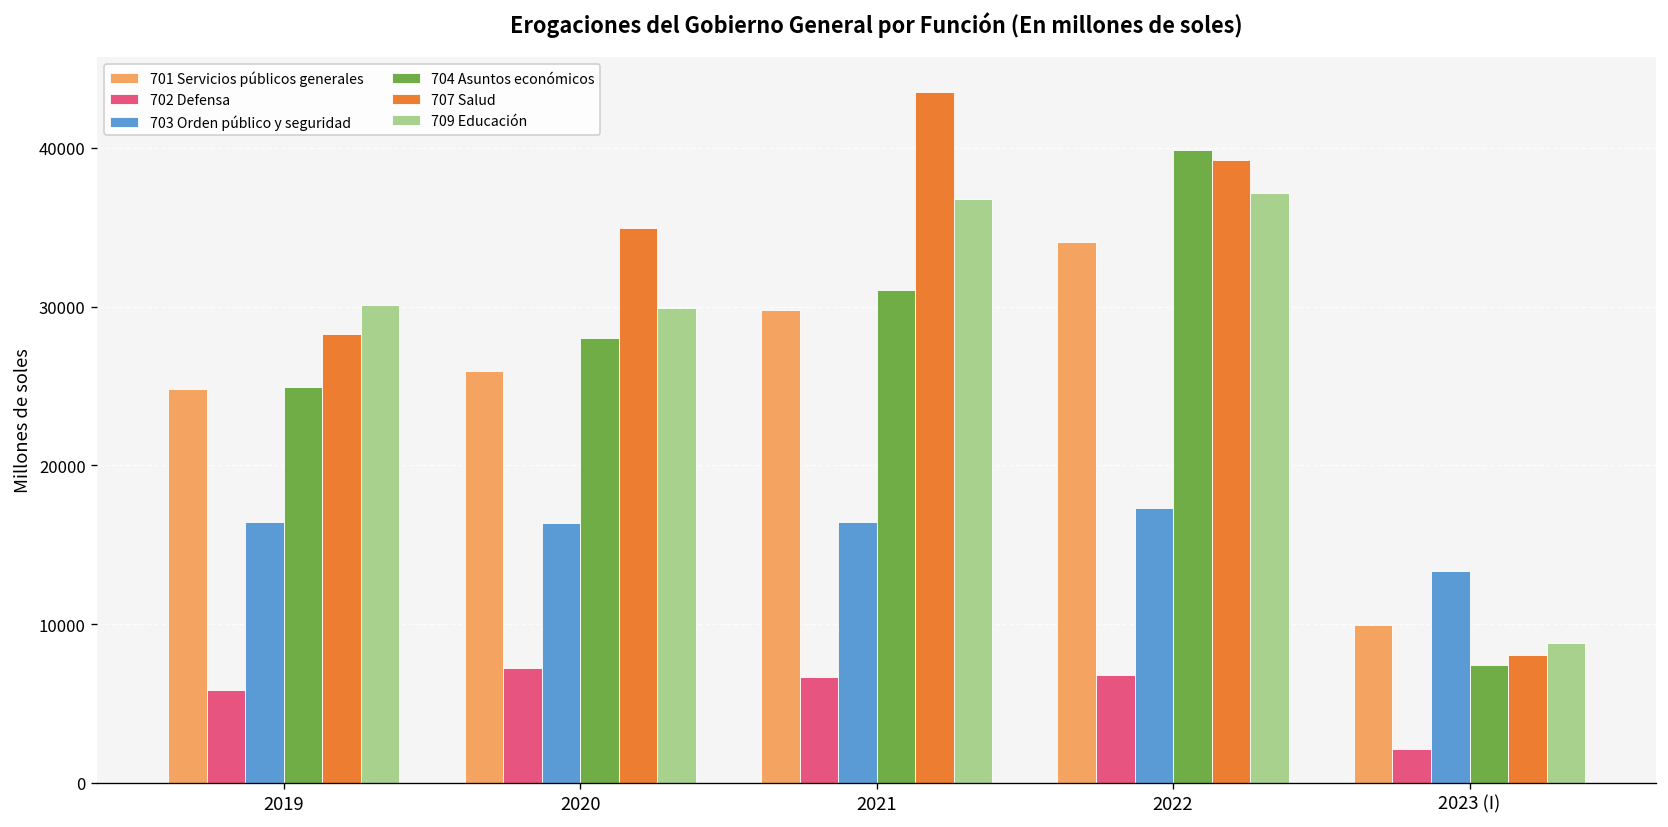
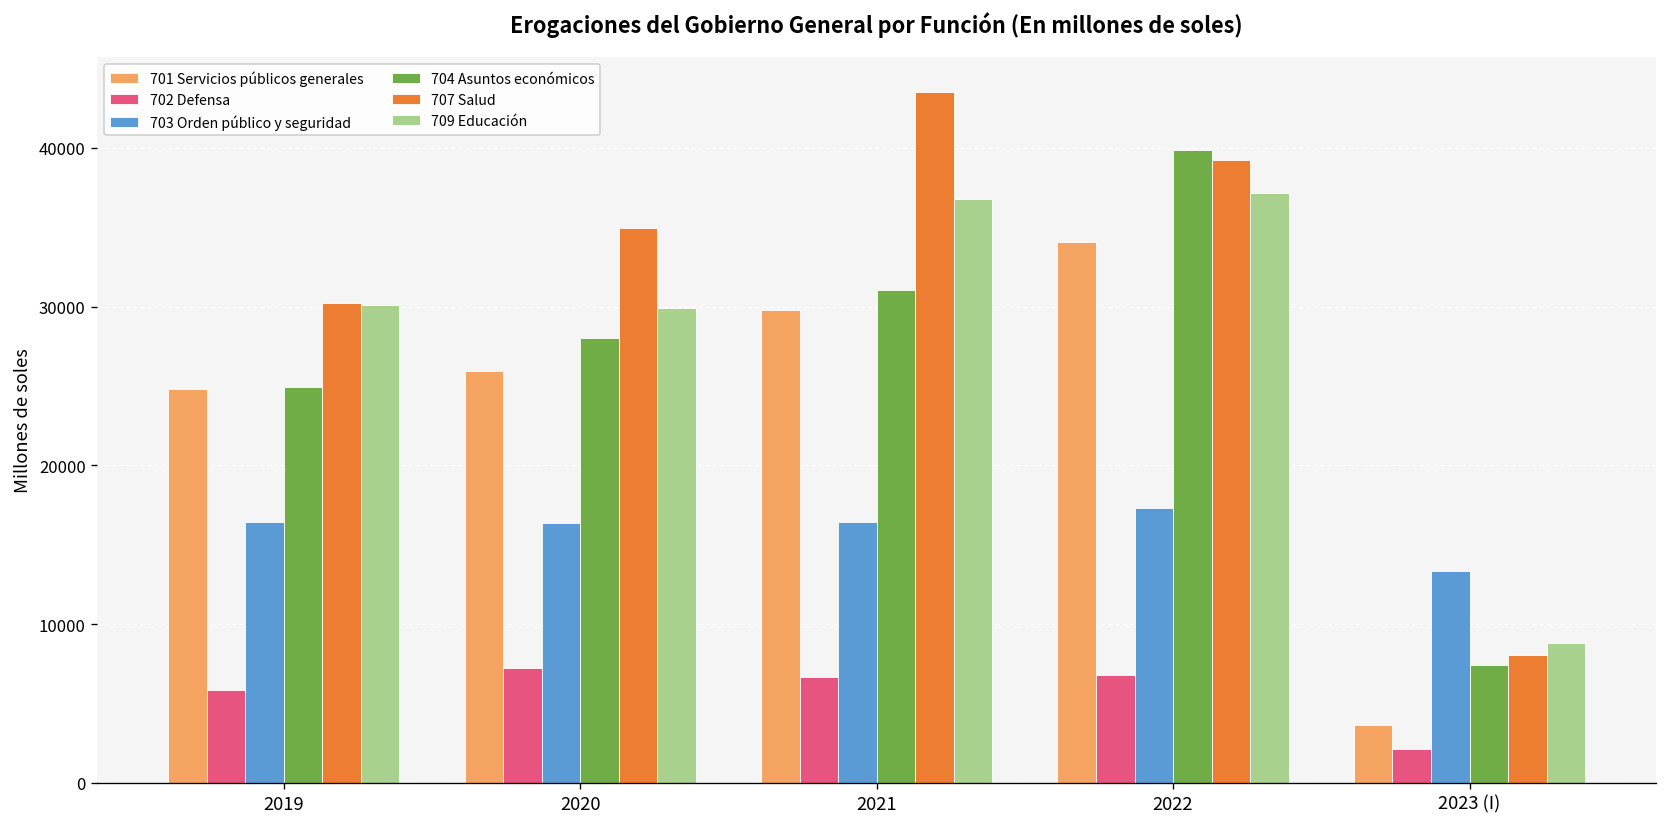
707 Salud, 2019: 28300 -> 30200
701 Servicios públicos generales, 2023 (I): 9900 -> 3700
